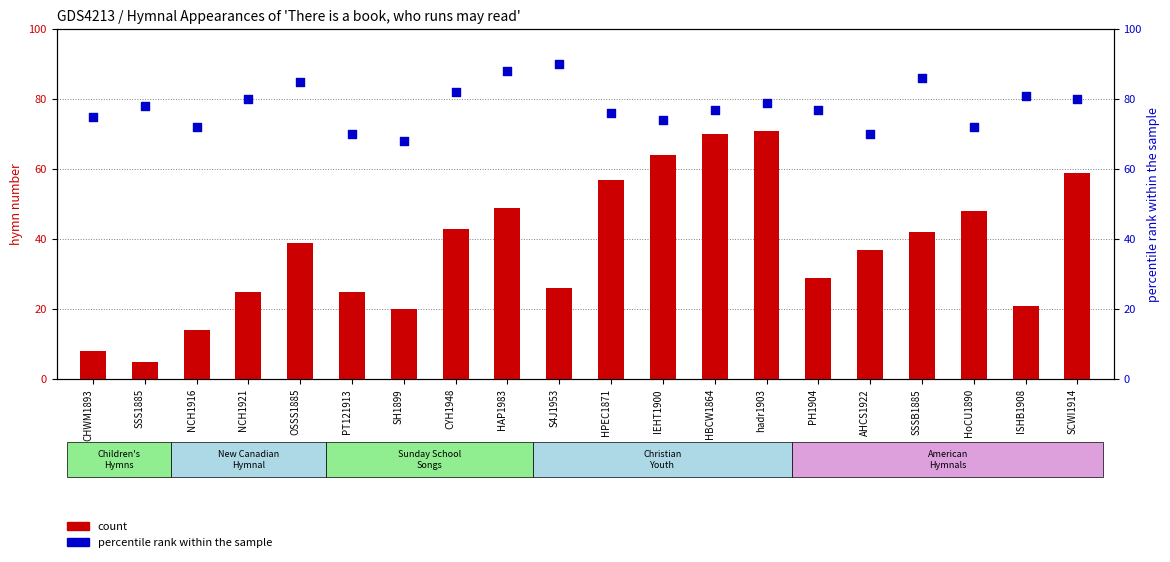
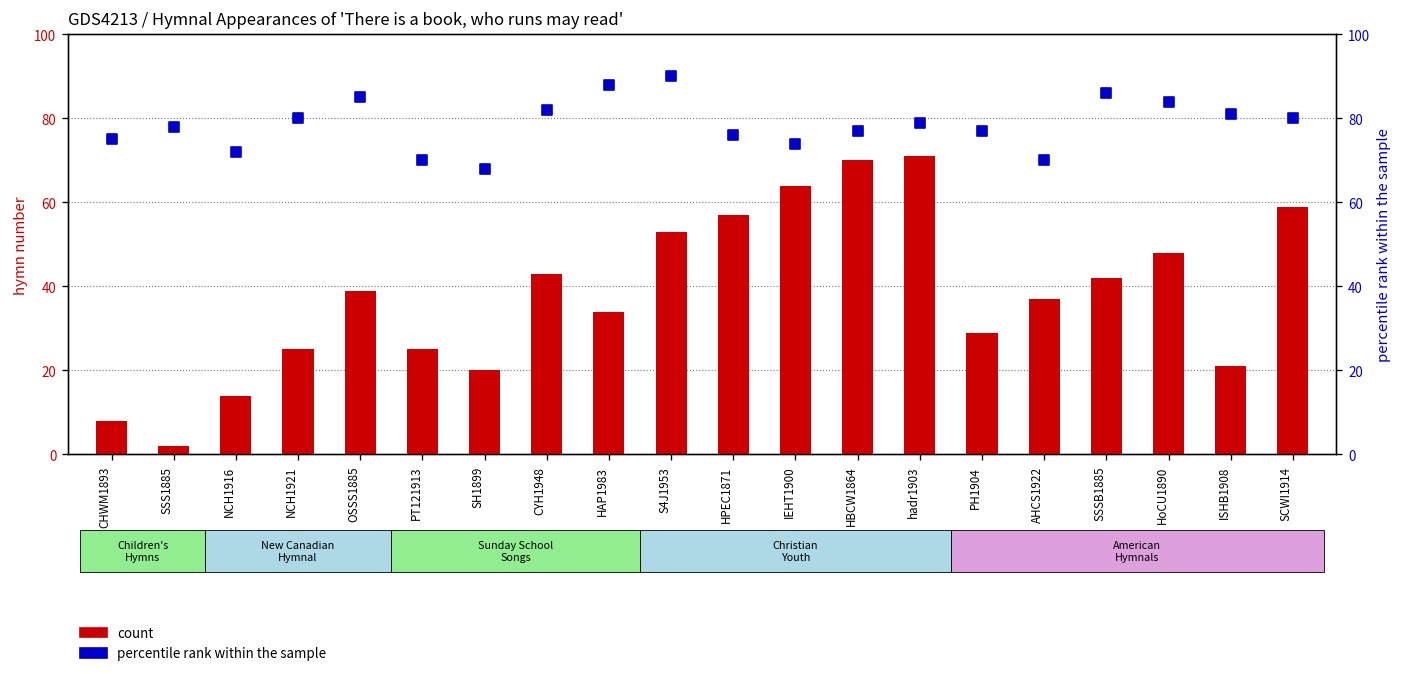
count, SSS1885: 5 -> 2
count, HAP1983: 49 -> 34
count, S4J1953: 26 -> 53
percentile rank within the sample, HoCU1890: 72 -> 84
